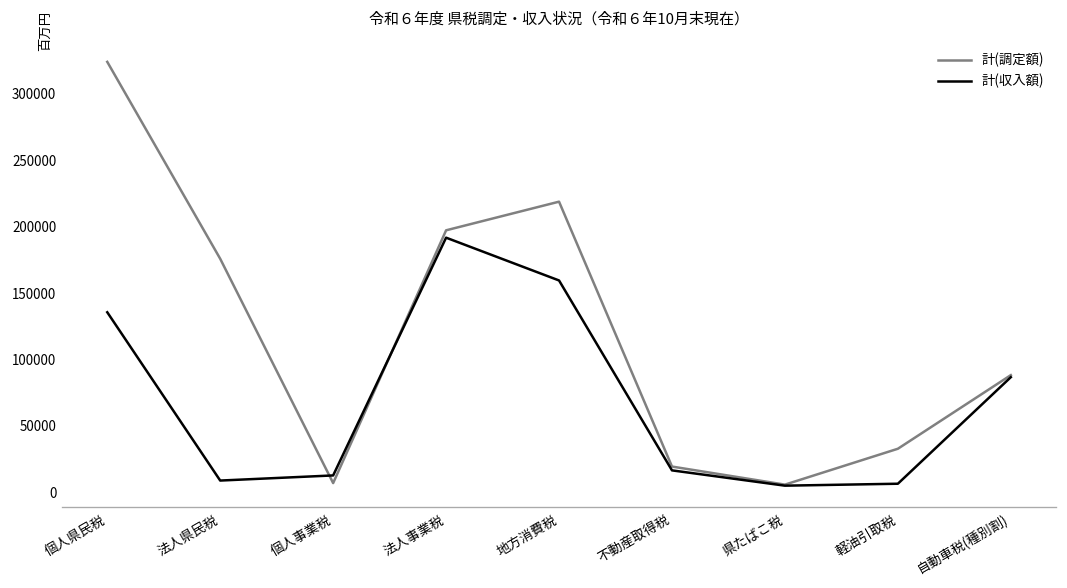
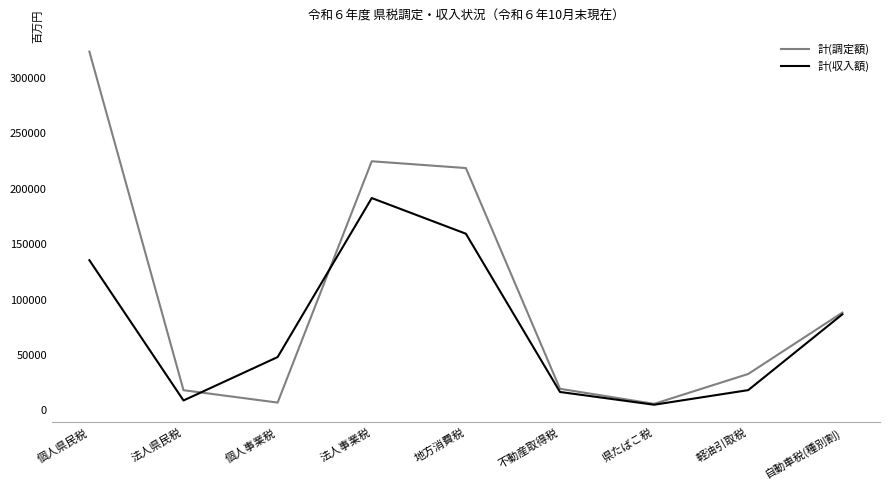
計(調定額), 法人県民税: 176000 -> 18000
計(収入額), 個人事業税: 13000 -> 48000
計(調定額), 法人事業税: 197000 -> 225000
計(収入額), 軽油引取税: 6000 -> 18000
